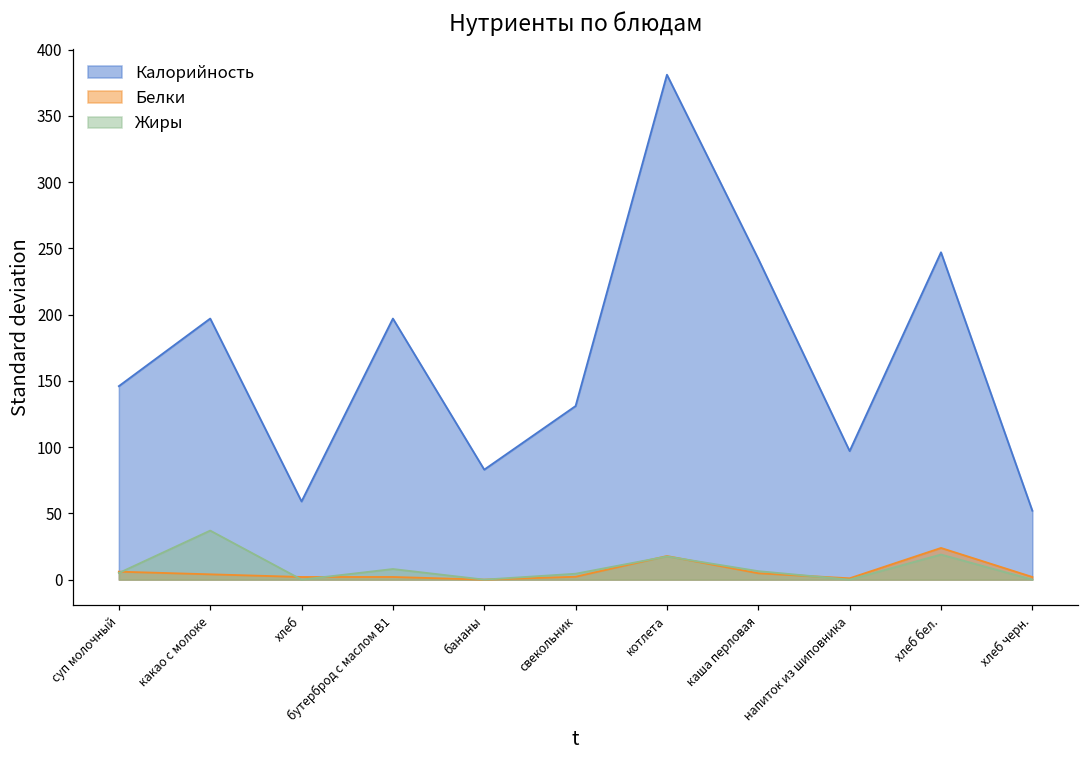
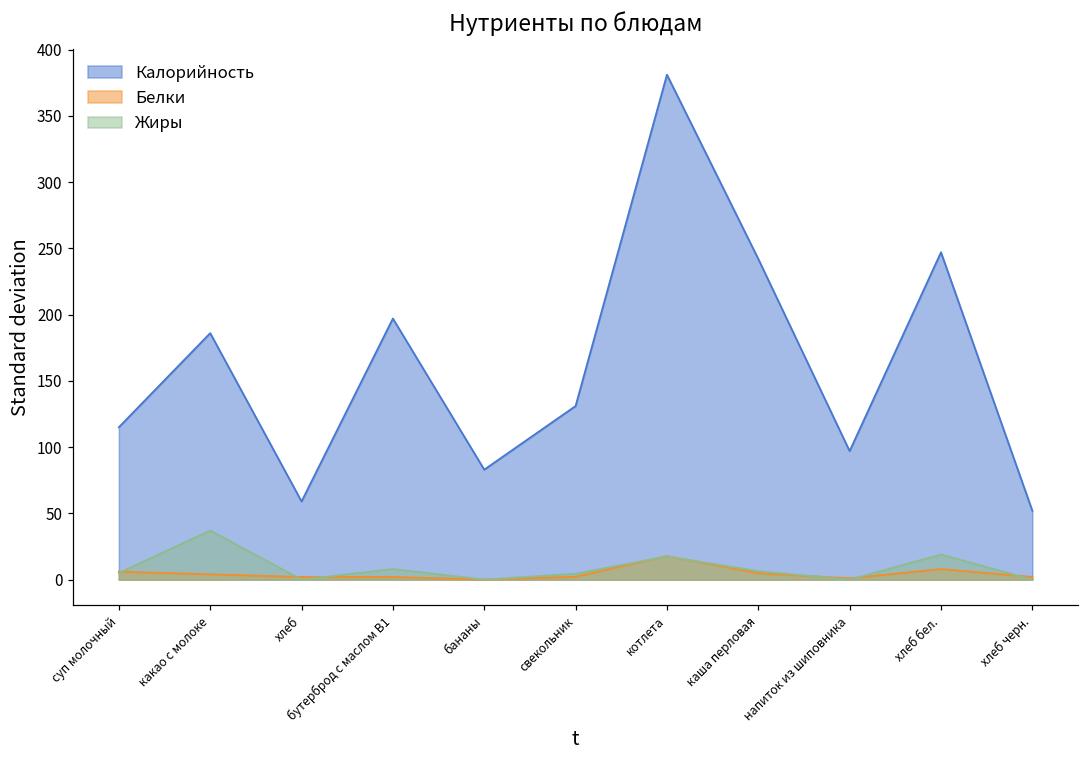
Калорийность, суп молочный: 146 -> 115
Калорийность, какао с молоке: 197 -> 186
Белки, хлеб бел.: 24 -> 8
